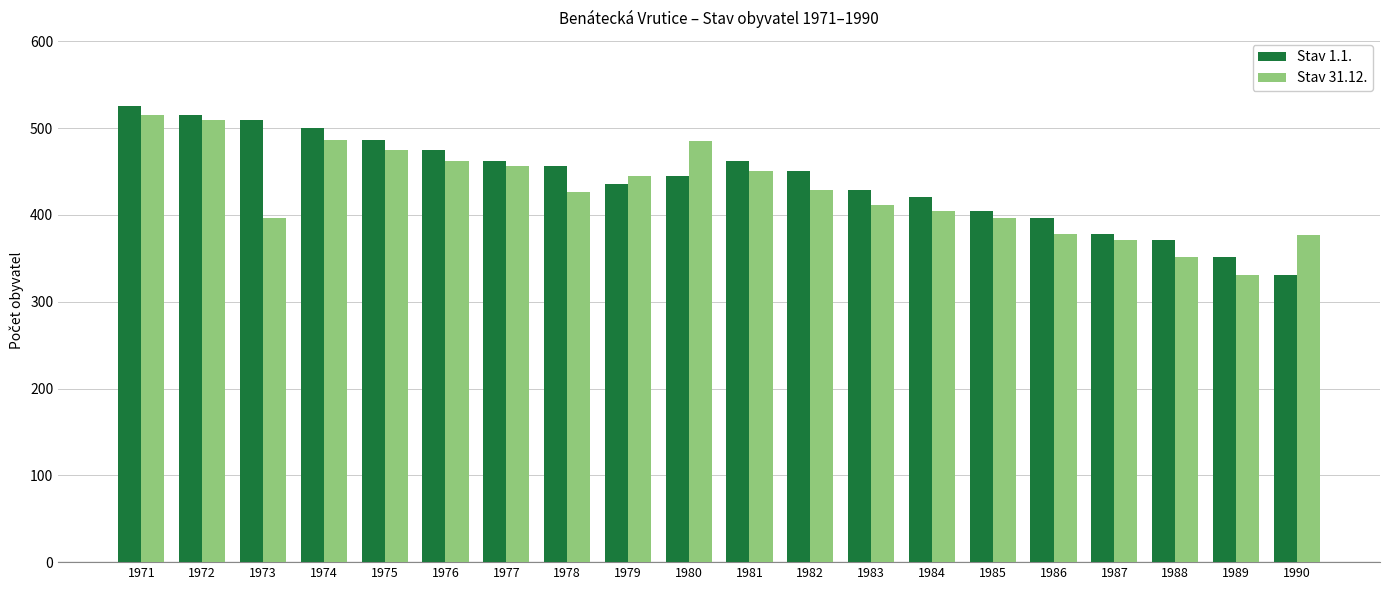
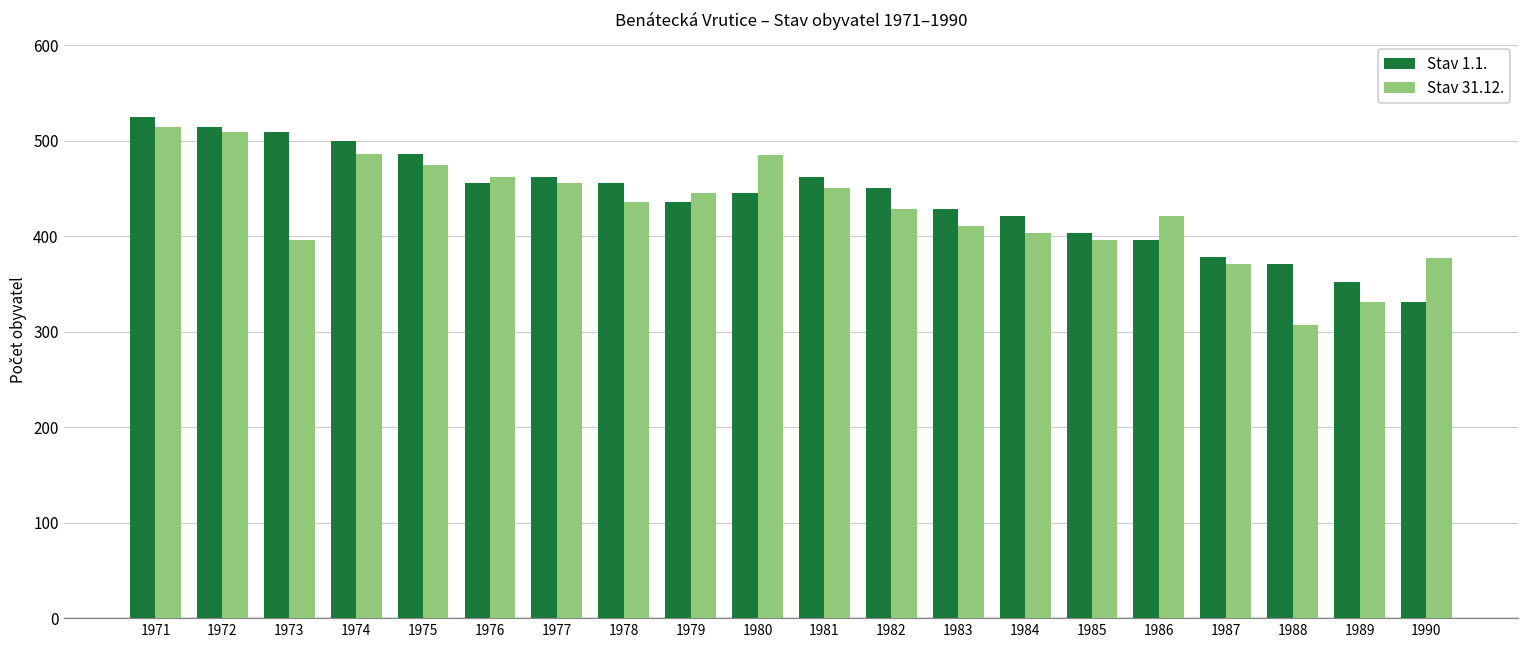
Stav 1.1., 1976: 480 -> 460
Stav 31.12., 1978: 430 -> 440
Stav 31.12., 1986: 380 -> 420
Stav 31.12., 1988: 350 -> 310
